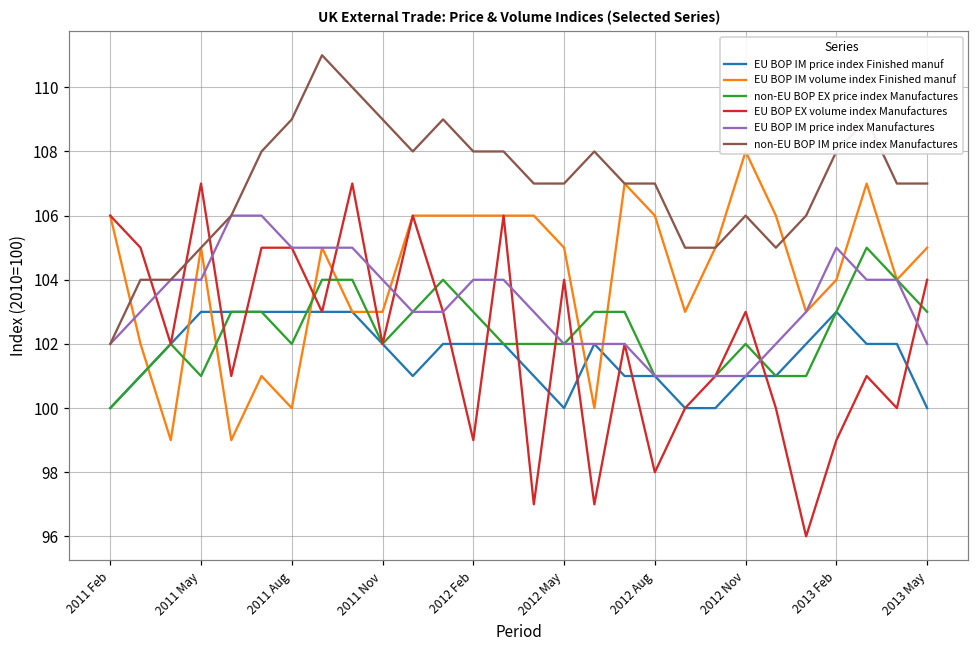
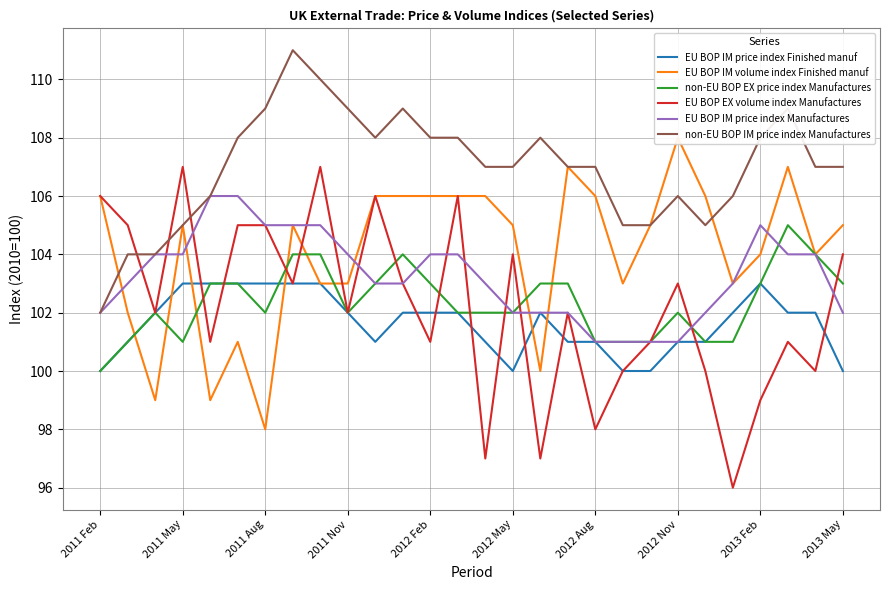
EU BOP IM volume index Finished manuf, 2011 Aug: 100 -> 98
EU BOP EX volume index Manufactures, 2012 Feb: 99 -> 101
